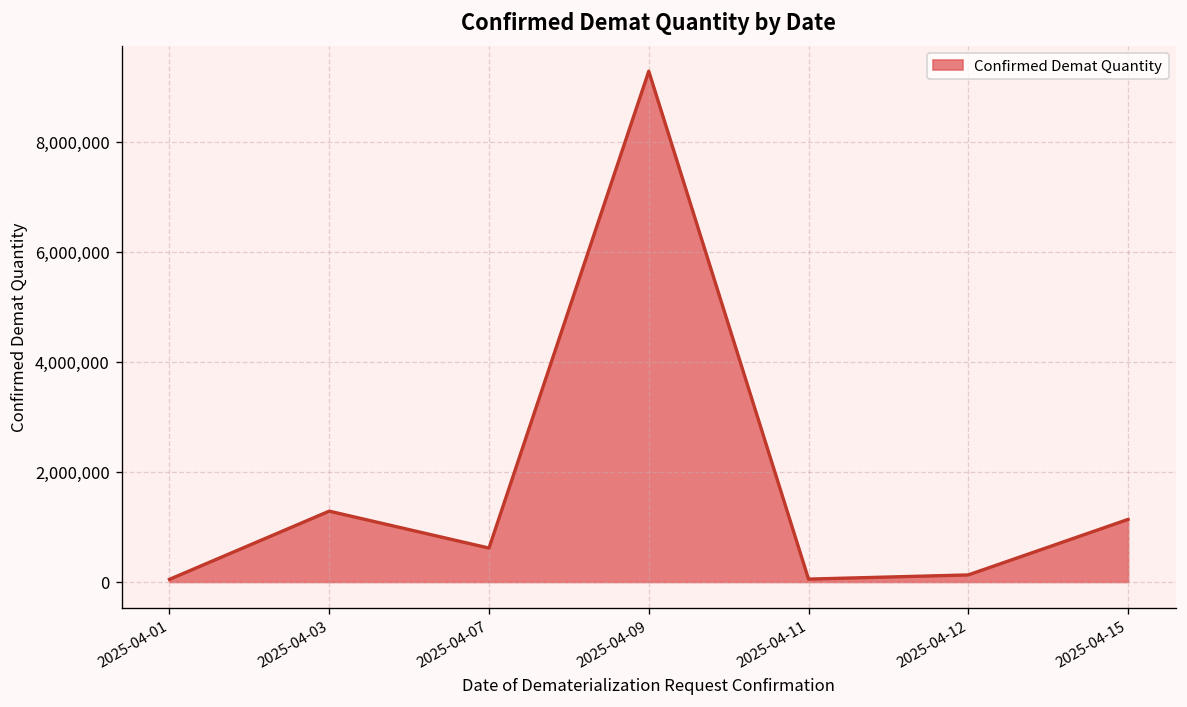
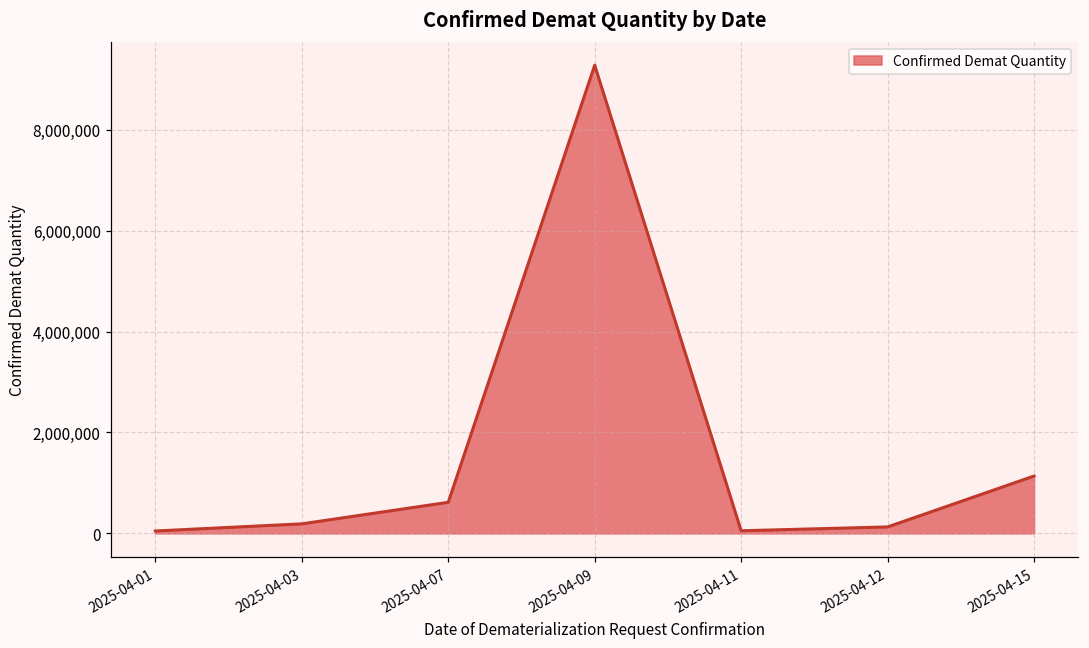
2025-04-03: 1,300,000 -> 200,000
